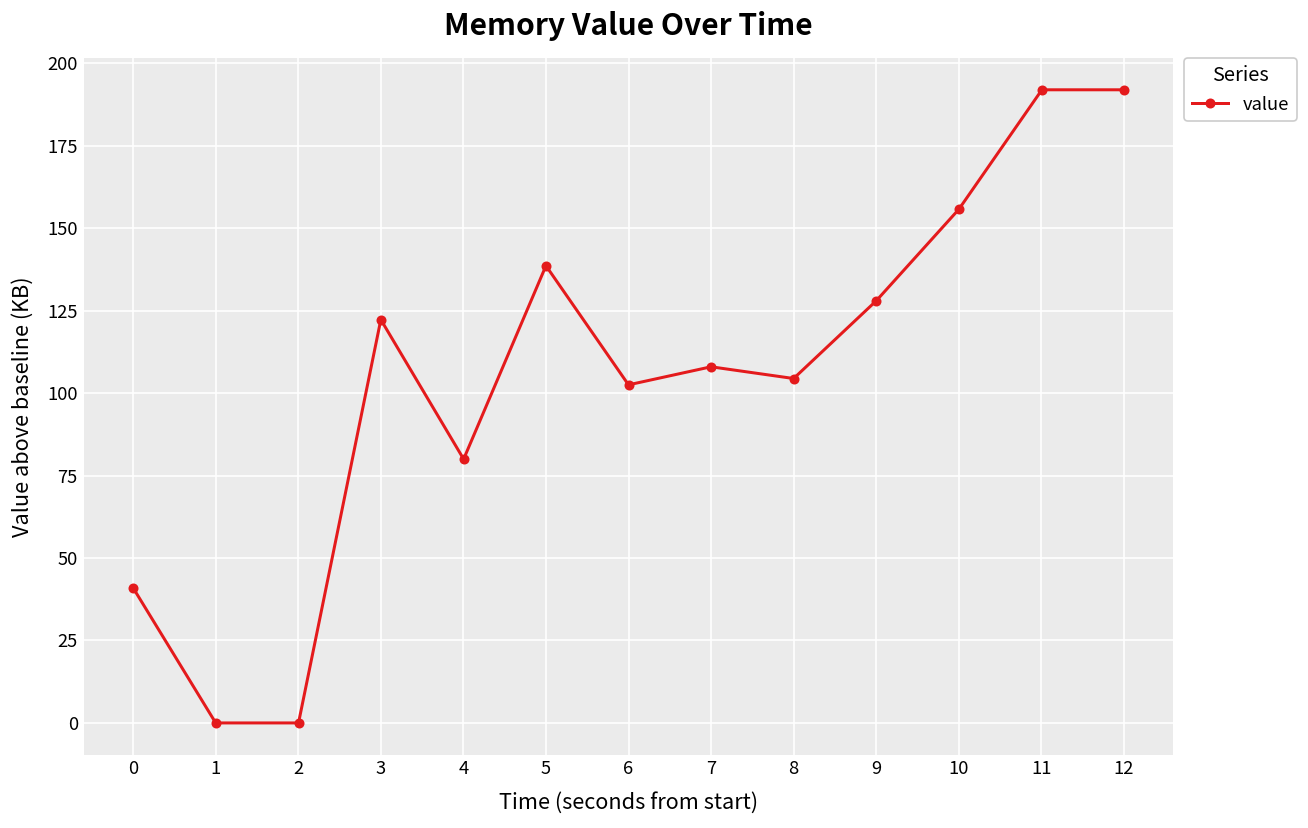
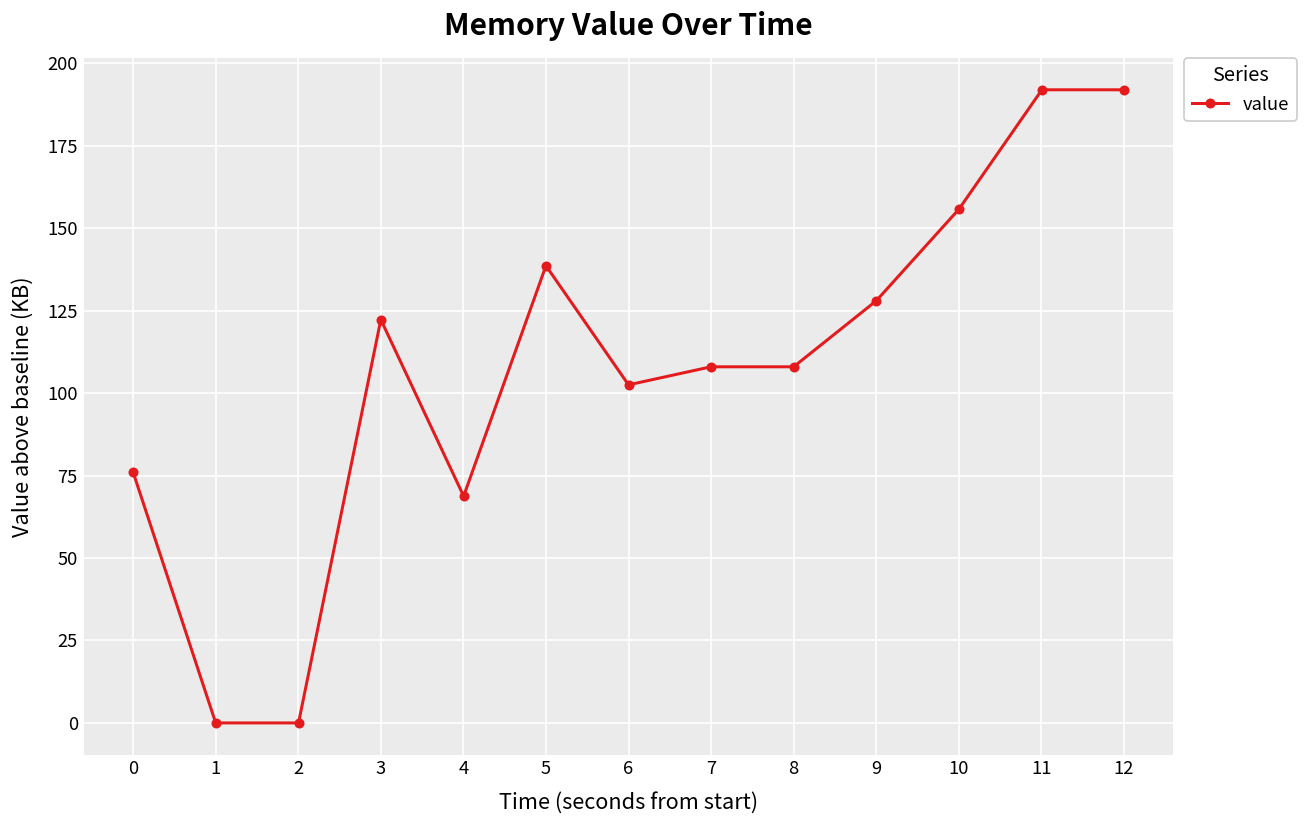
0: 41 -> 76
4: 80 -> 69
8: 104 -> 108
